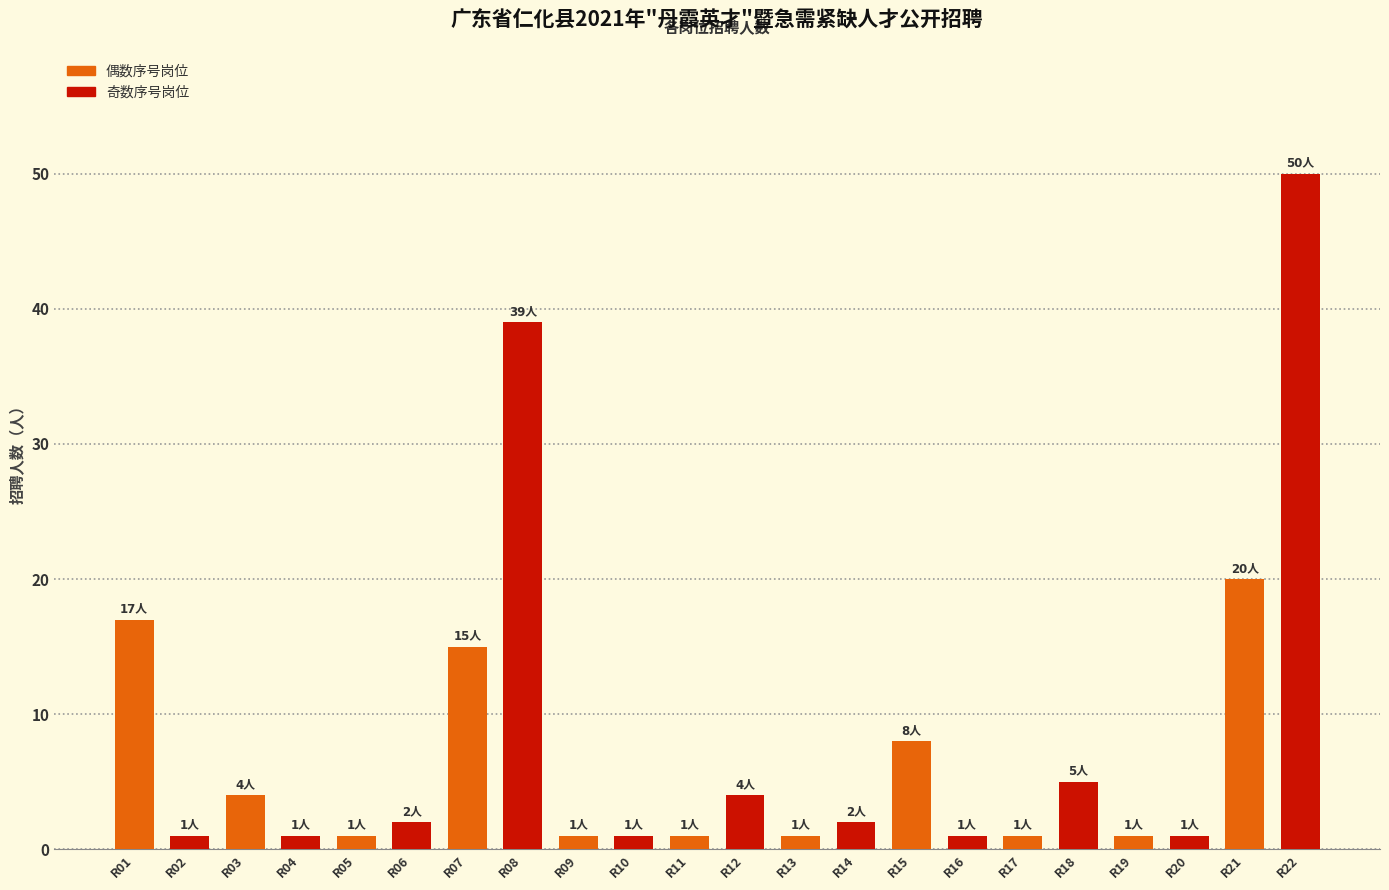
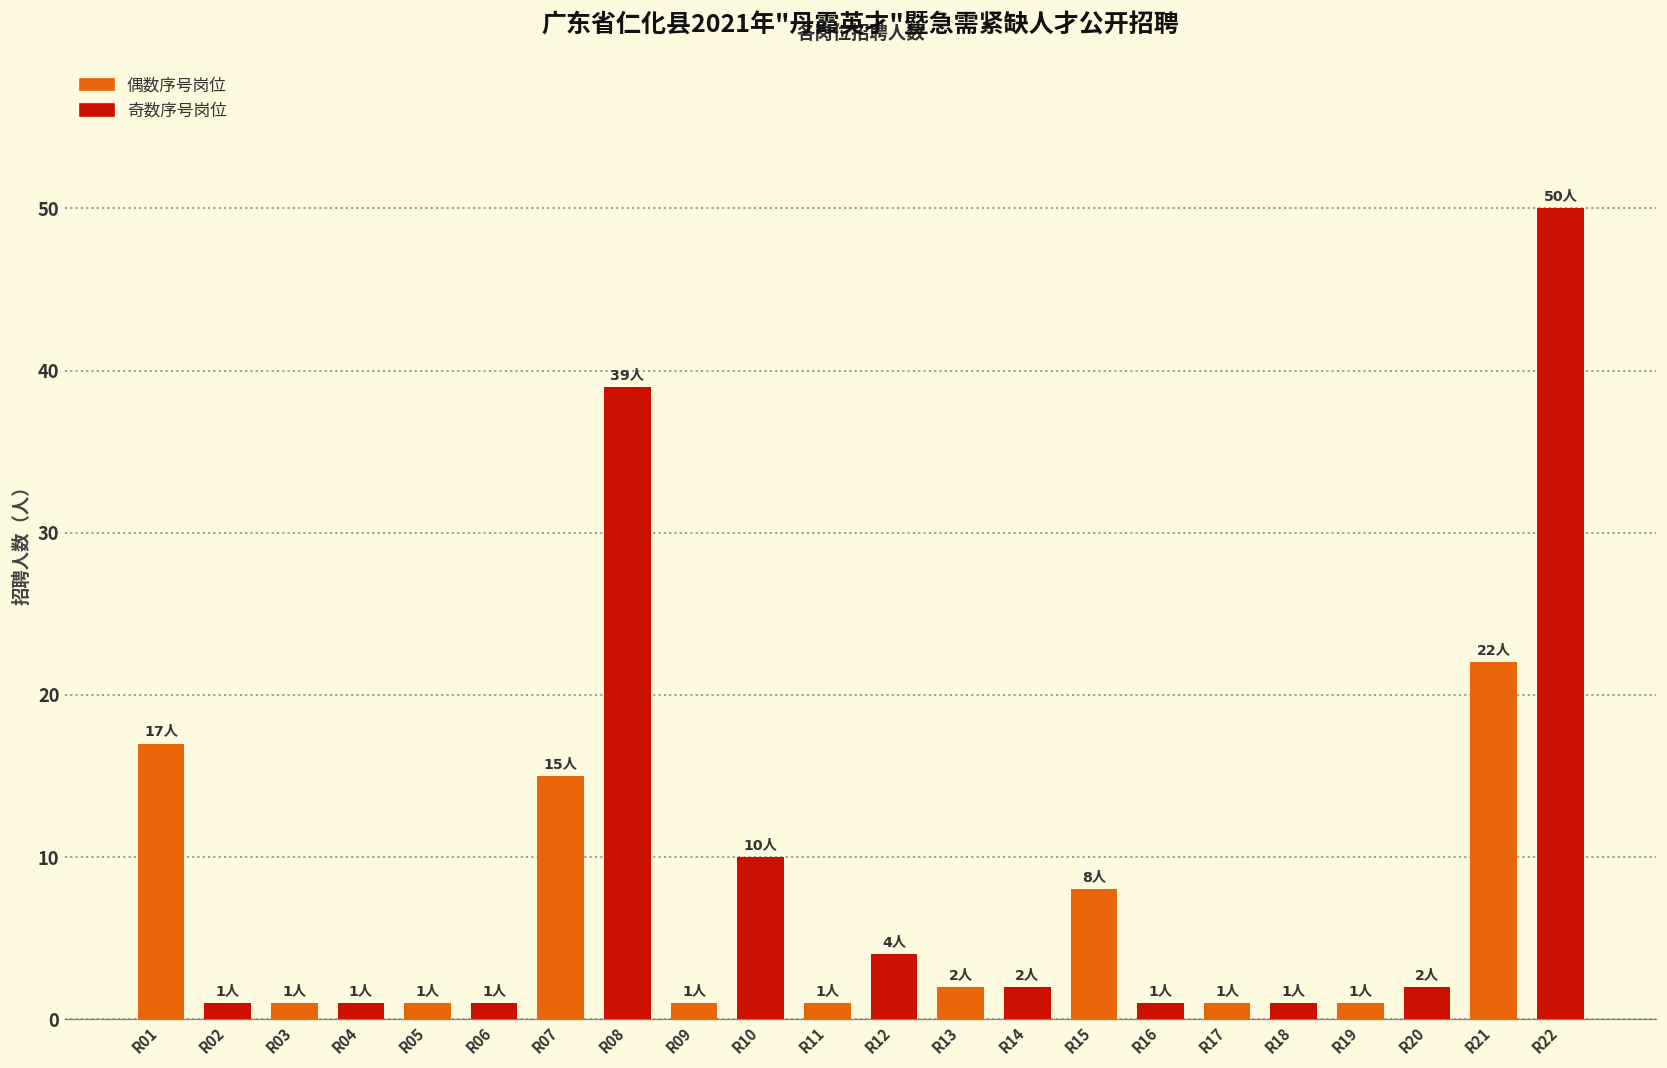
R03: 4人 -> 1人
R06: 2人 -> 1人
R10: 1人 -> 10人
R13: 1人 -> 2人
R18: 5人 -> 1人
R20: 1人 -> 2人
R21: 20人 -> 22人
